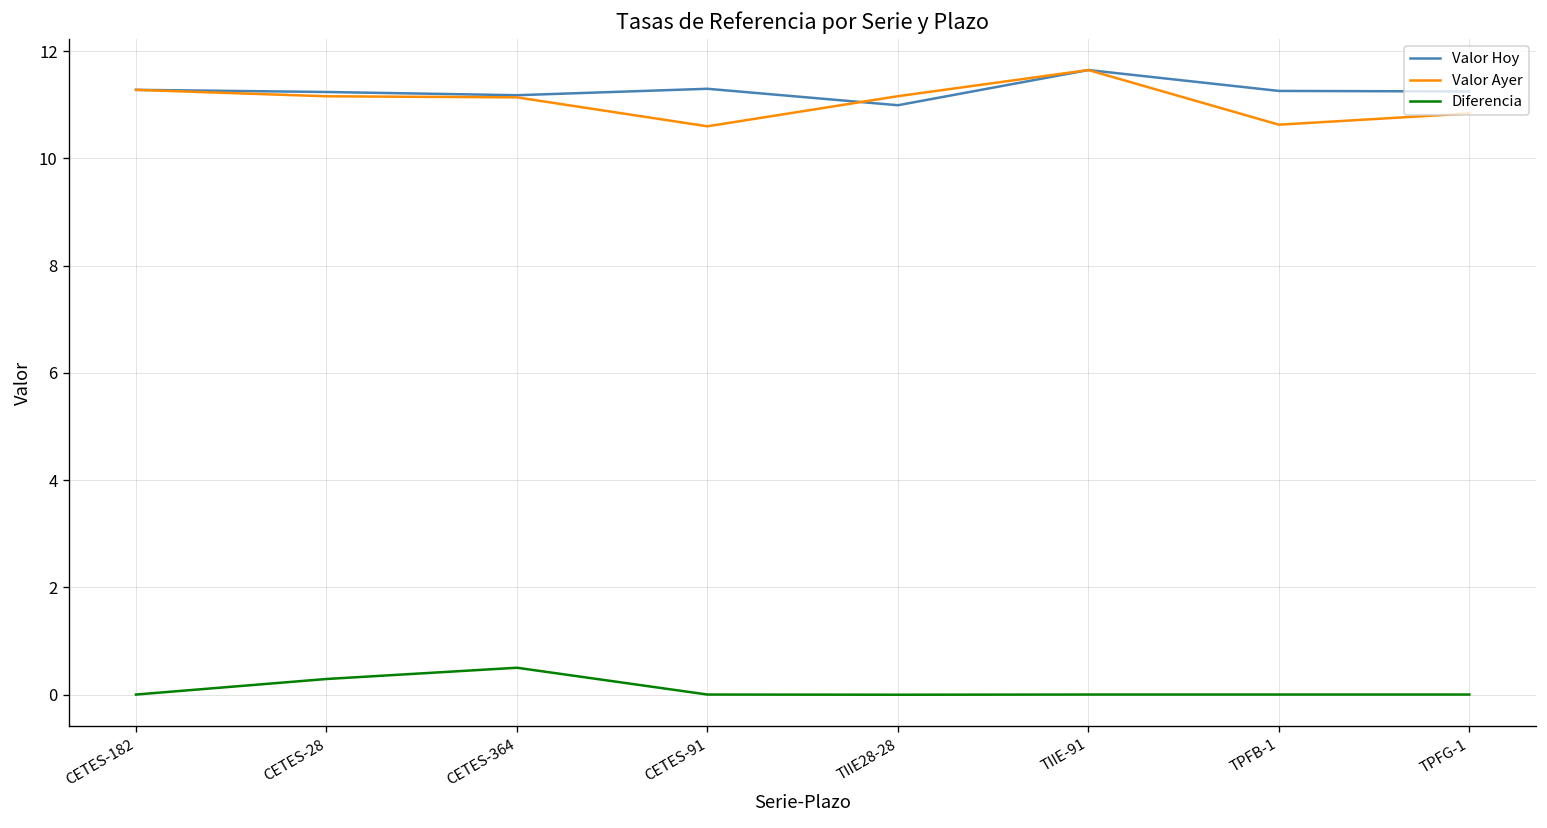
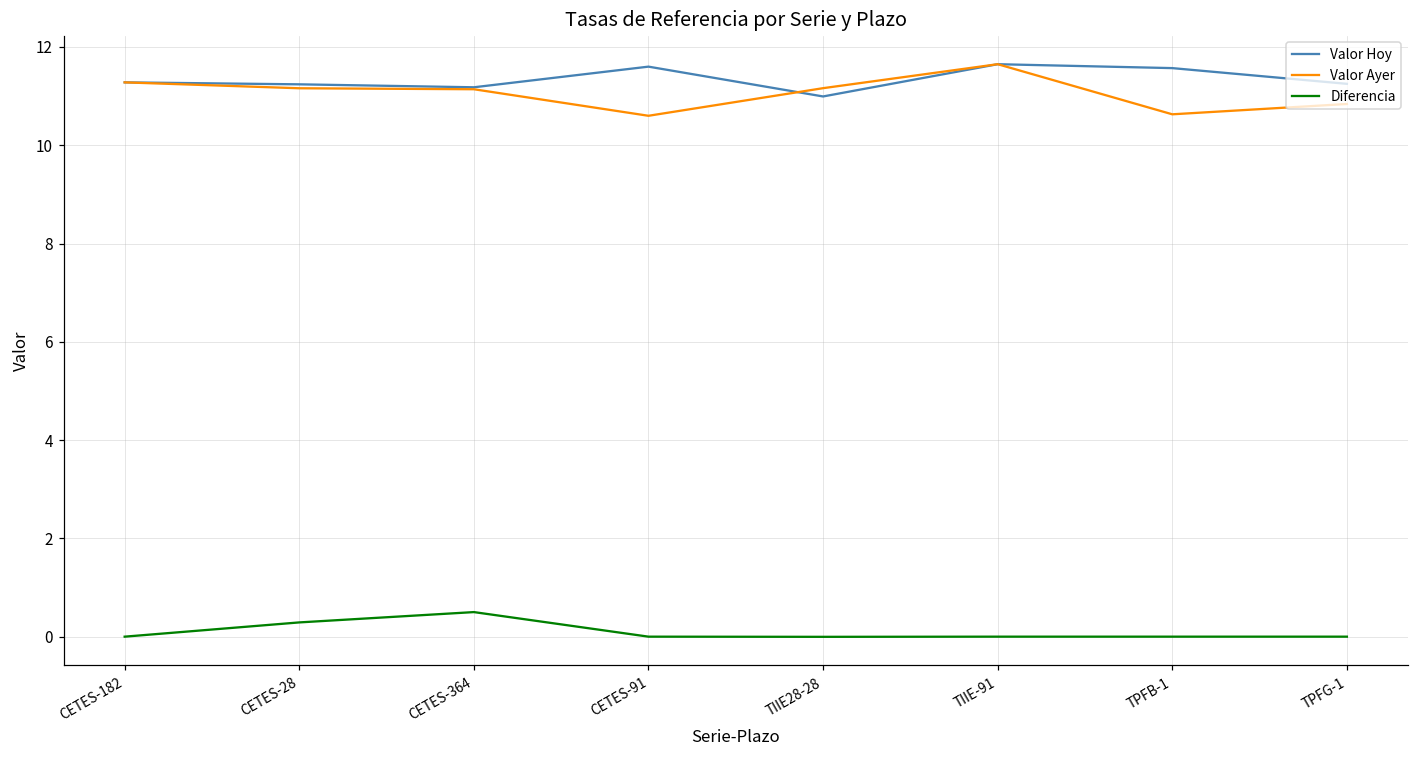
Valor Hoy, CETES-91: 11.3 -> 11.6
Valor Hoy, TPFB-1: 11.3 -> 11.6
